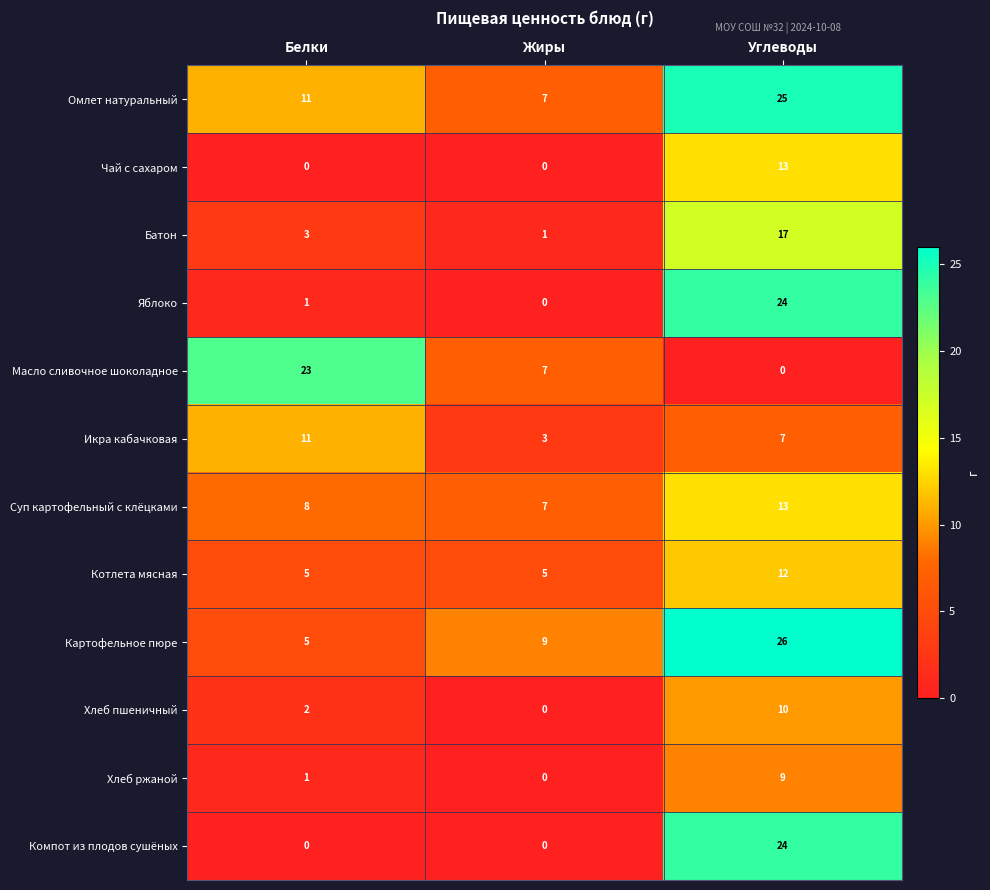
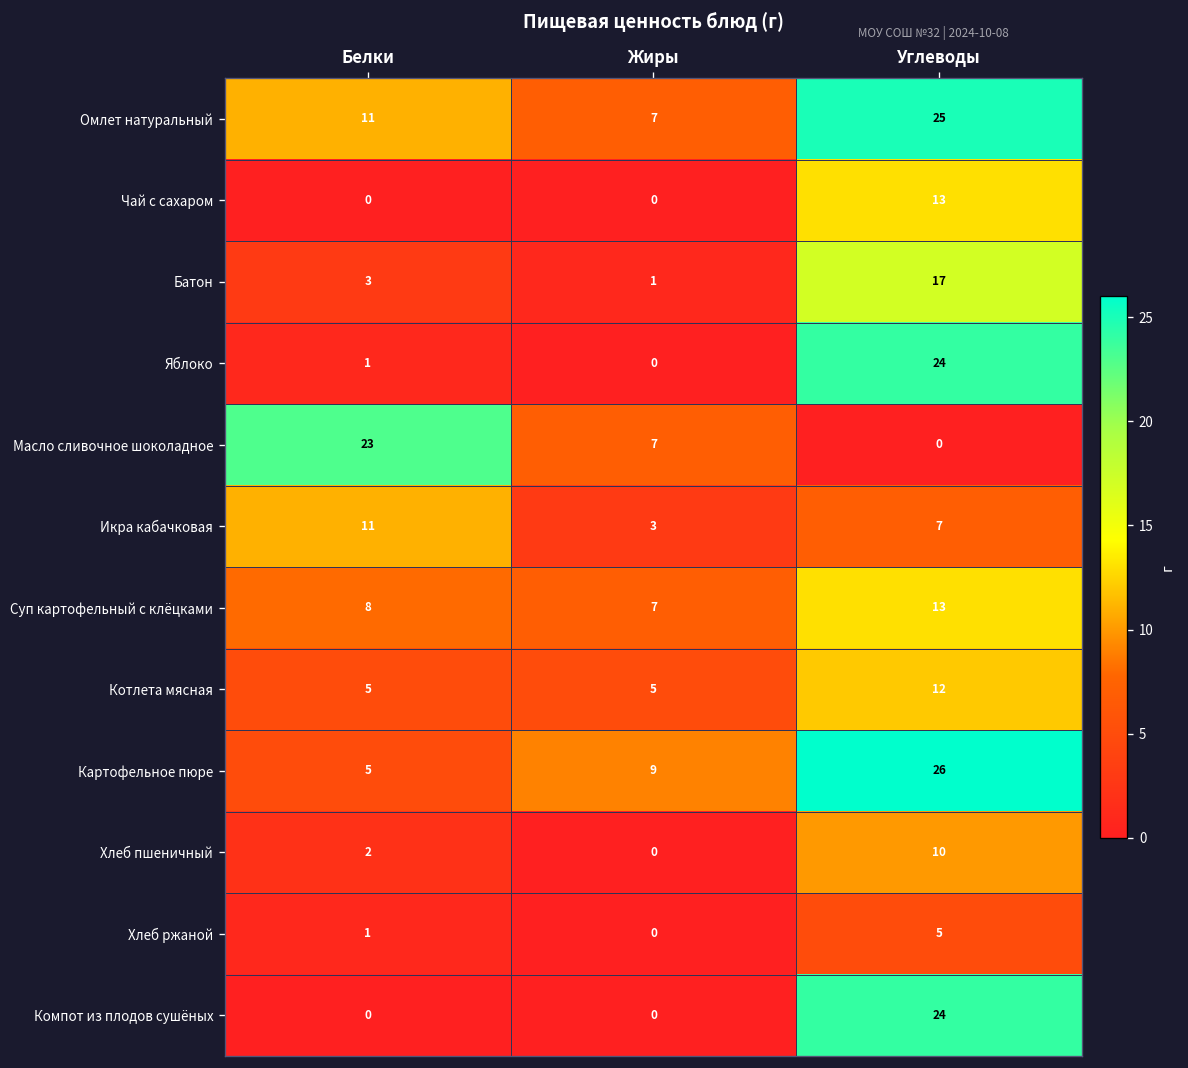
Хлеб ржаной, Углеводы: 9 -> 5
